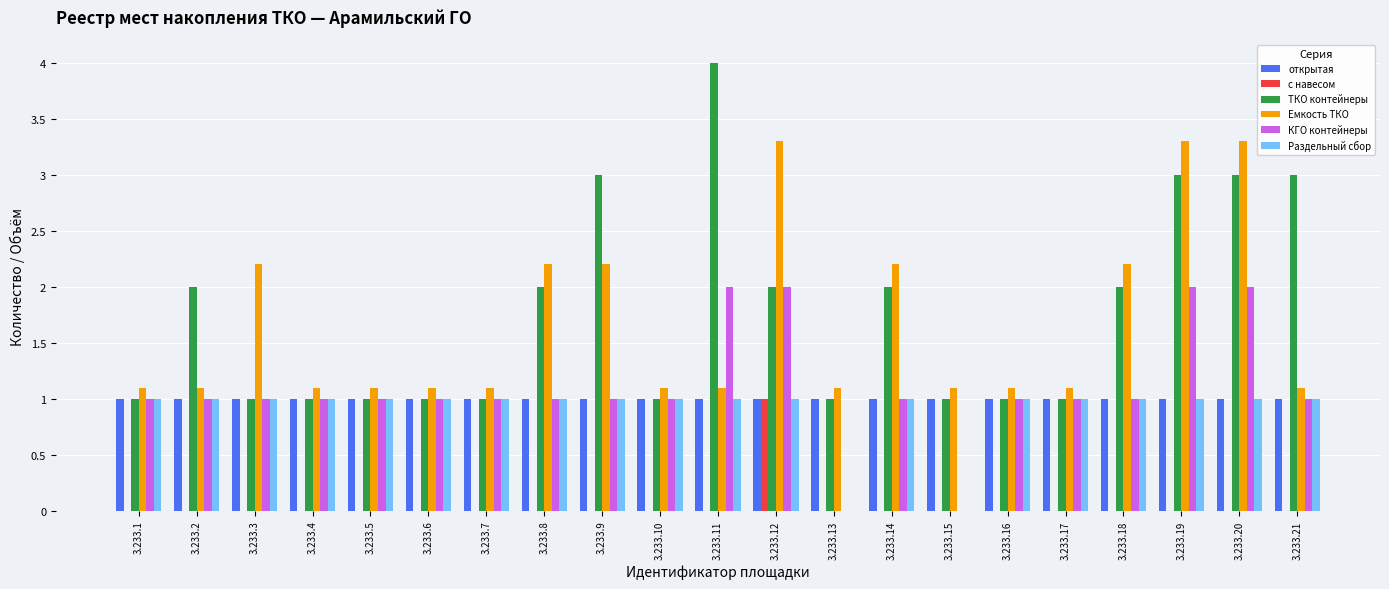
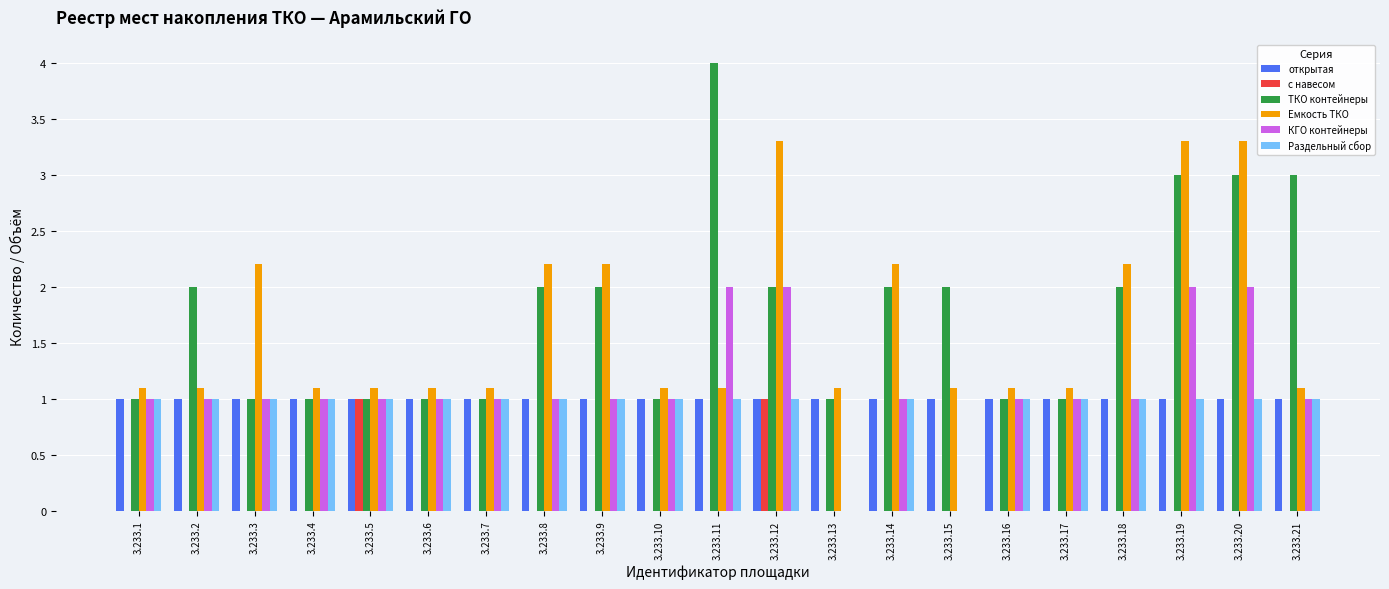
с навесом, 3.233.5: 0 -> 1
ТКО контейнеры, 3.233.9: 3 -> 2
ТКО контейнеры, 3.233.15: 1 -> 2
